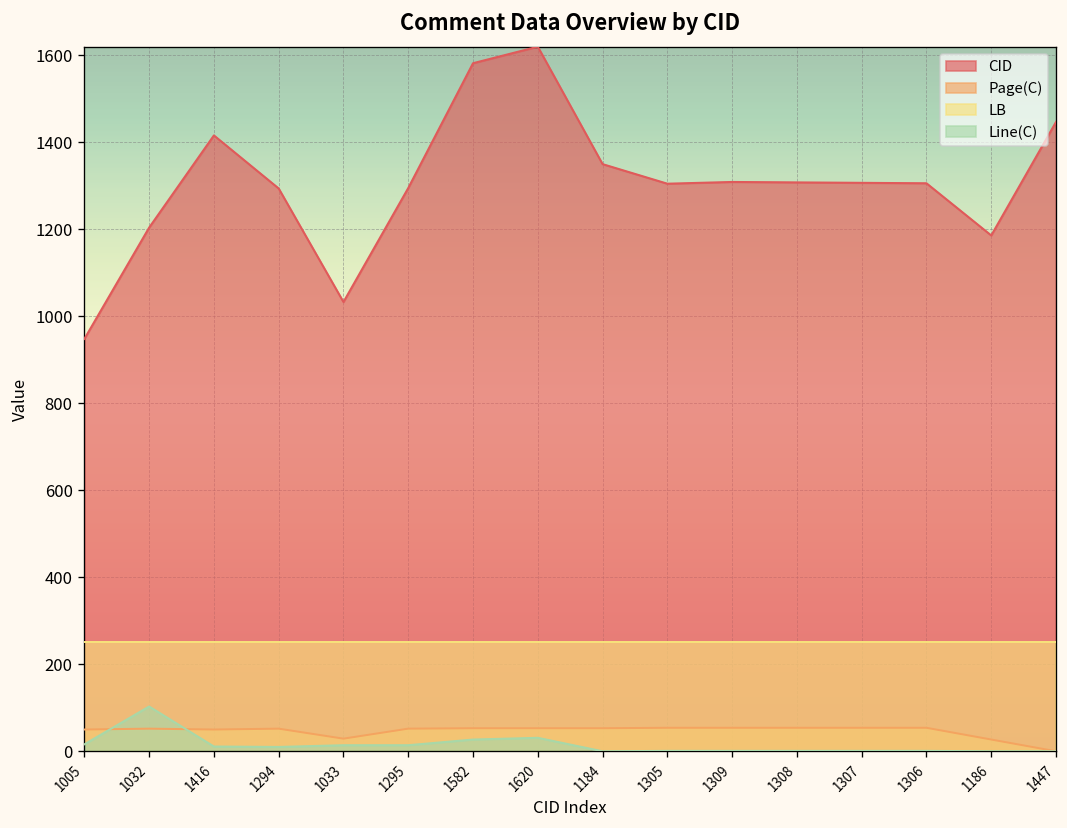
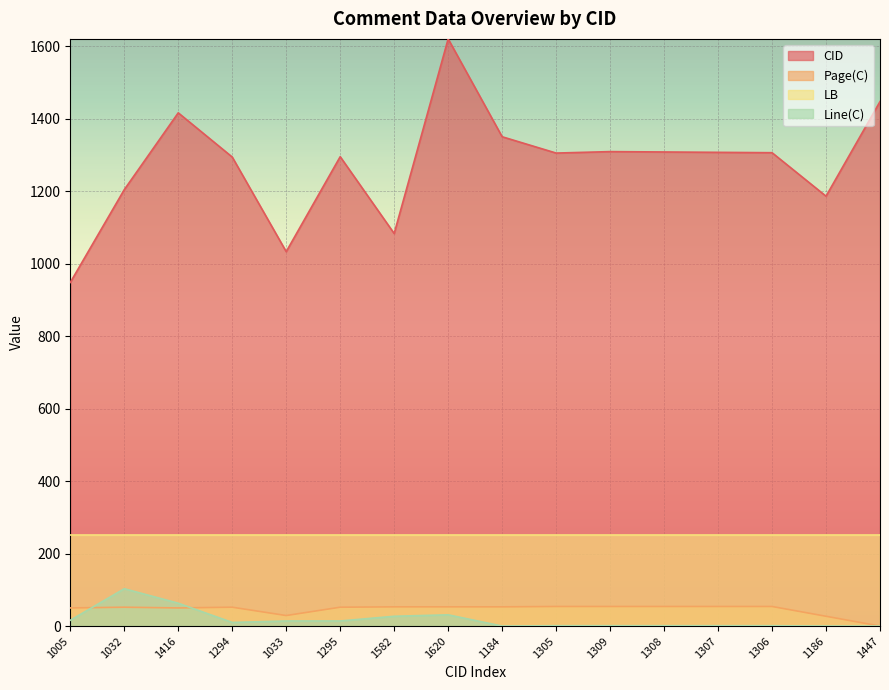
Line(C), 1416: 10 -> 60
CID, 1582: 1580 -> 1080
